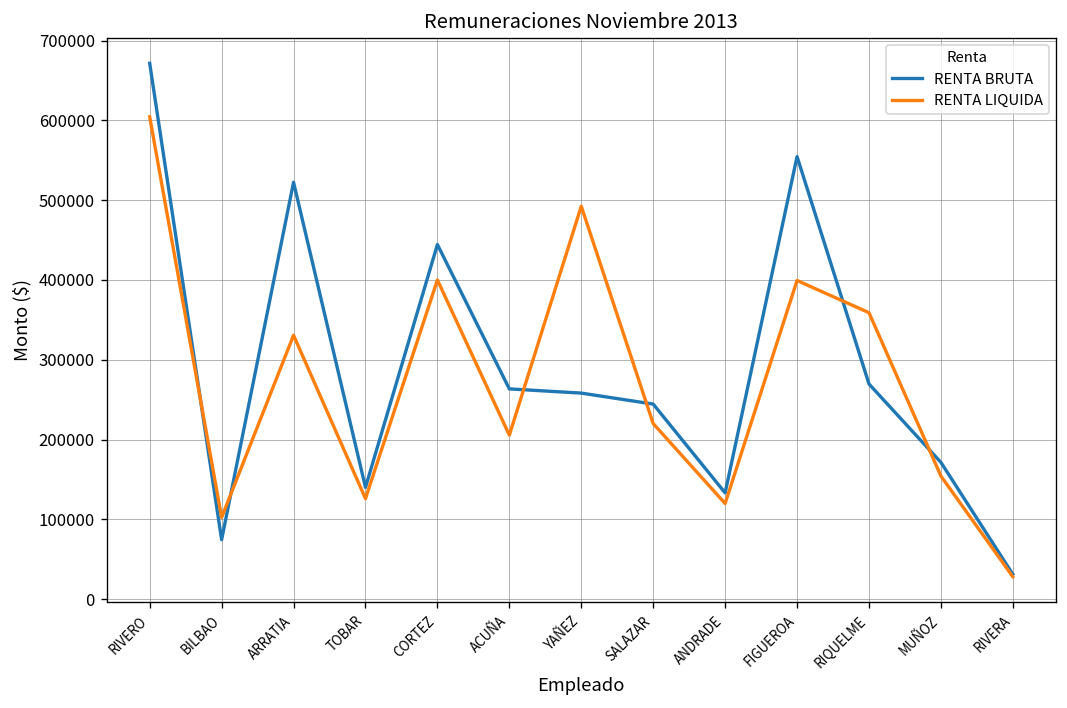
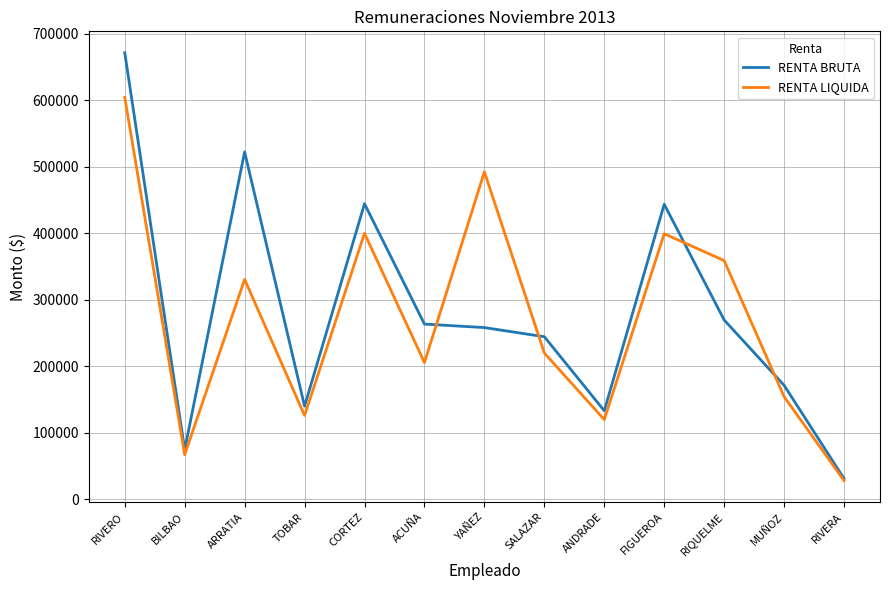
RENTA LIQUIDA, BILBAO: 100000 -> 70000
RENTA BRUTA, FIGUEROA: 550000 -> 440000
